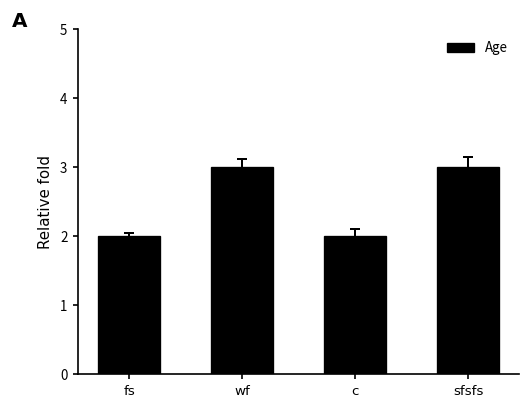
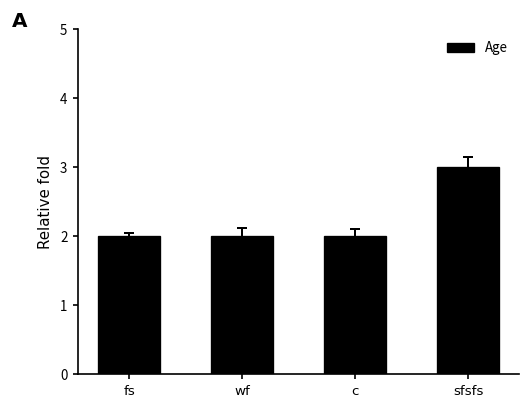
Age, wf: 3 -> 2
